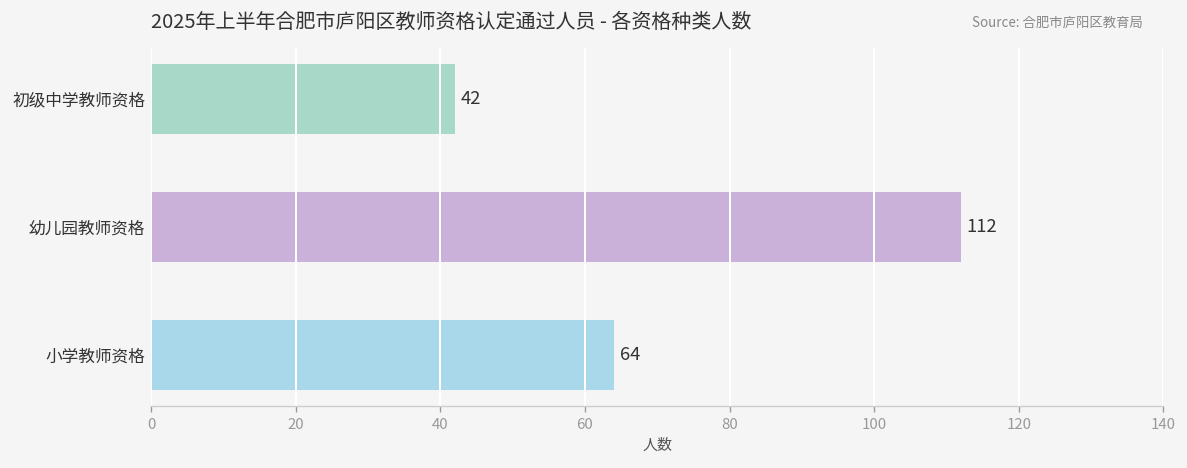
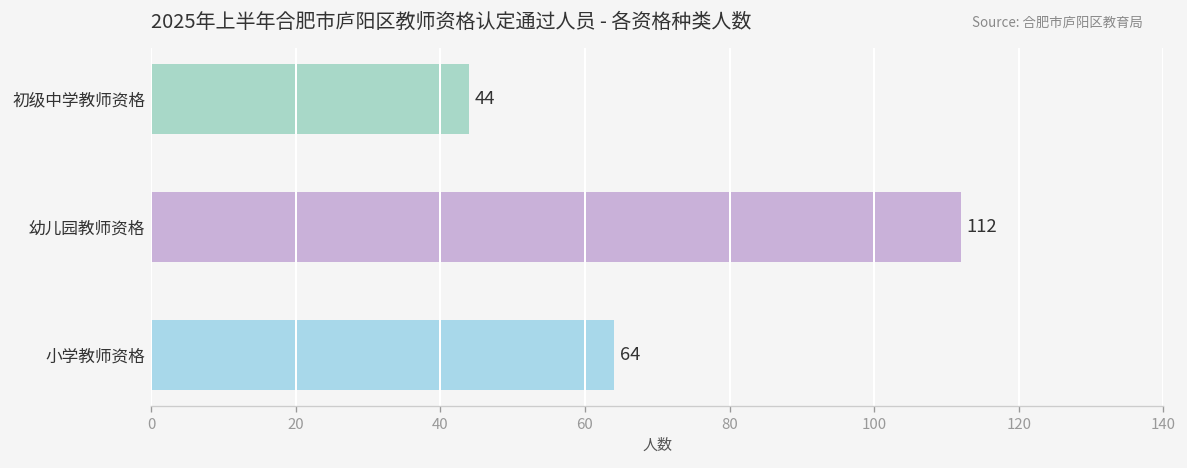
初级中学教师资格: 42 -> 44
